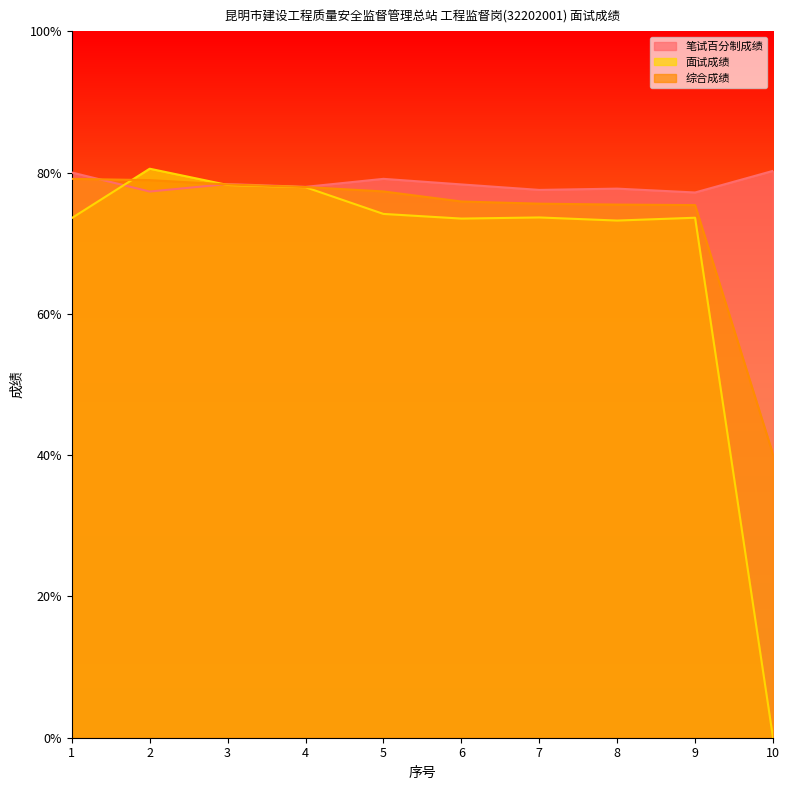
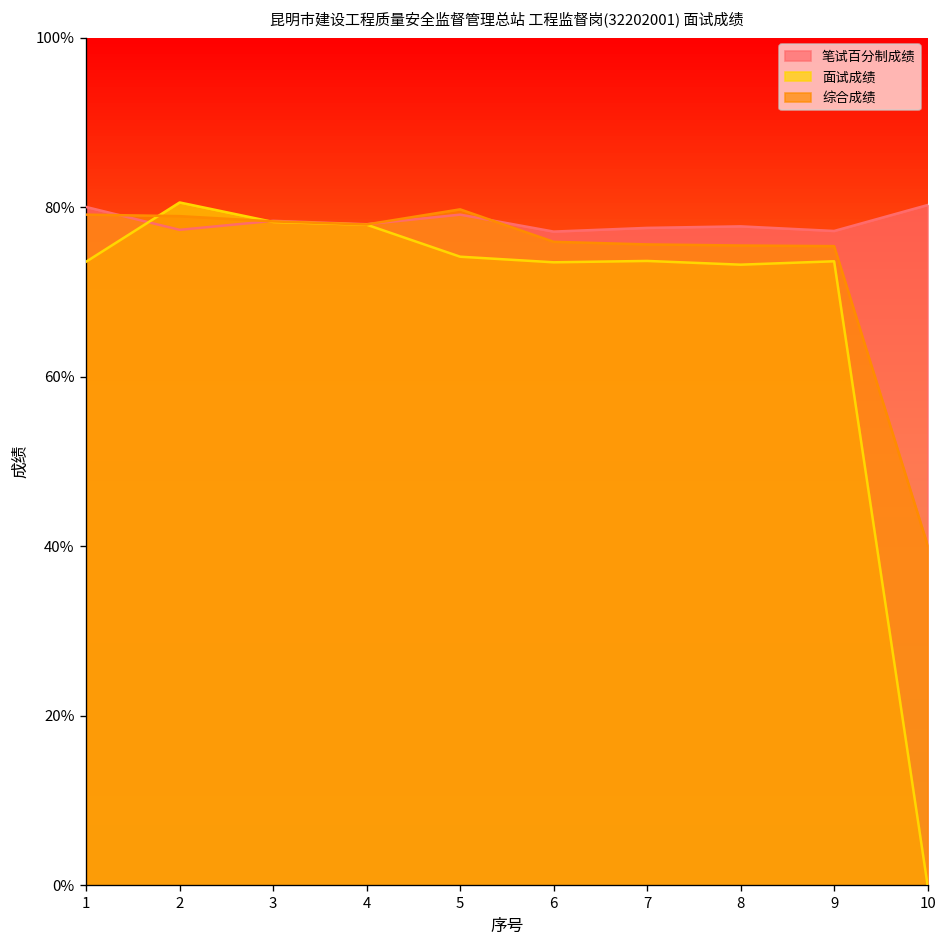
综合成绩, 5: 77% -> 80%
笔试百分制成绩, 6: 78% -> 77%
